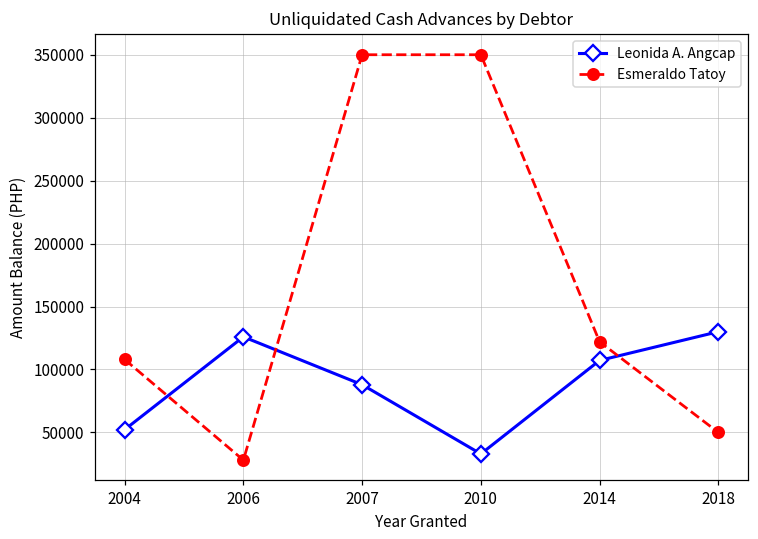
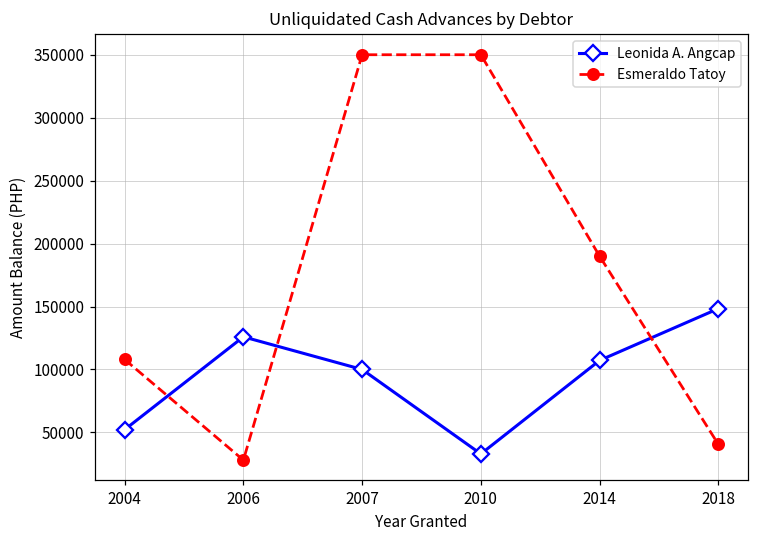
Leonida A. Angcap, 2007: 88000 -> 100000
Esmeraldo Tatoy, 2014: 122000 -> 190000
Leonida A. Angcap, 2018: 130000 -> 148000
Esmeraldo Tatoy, 2018: 50000 -> 41000
